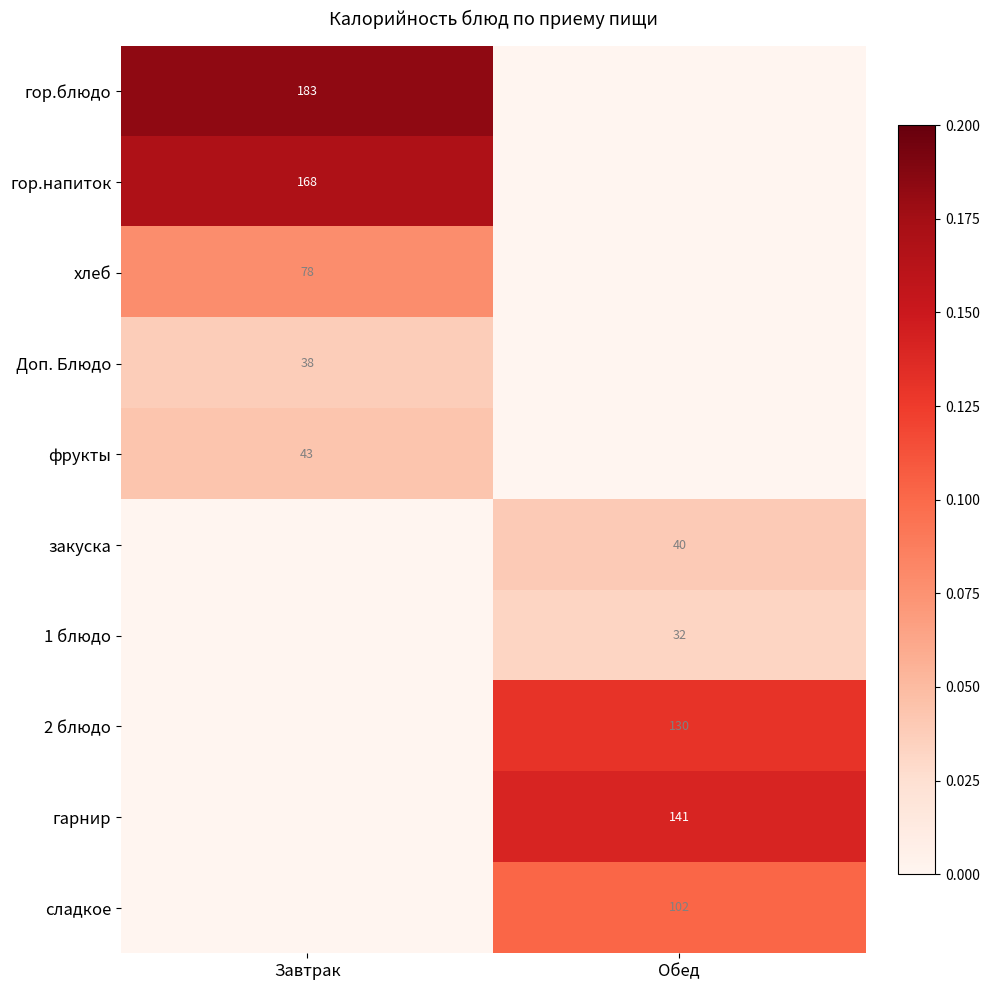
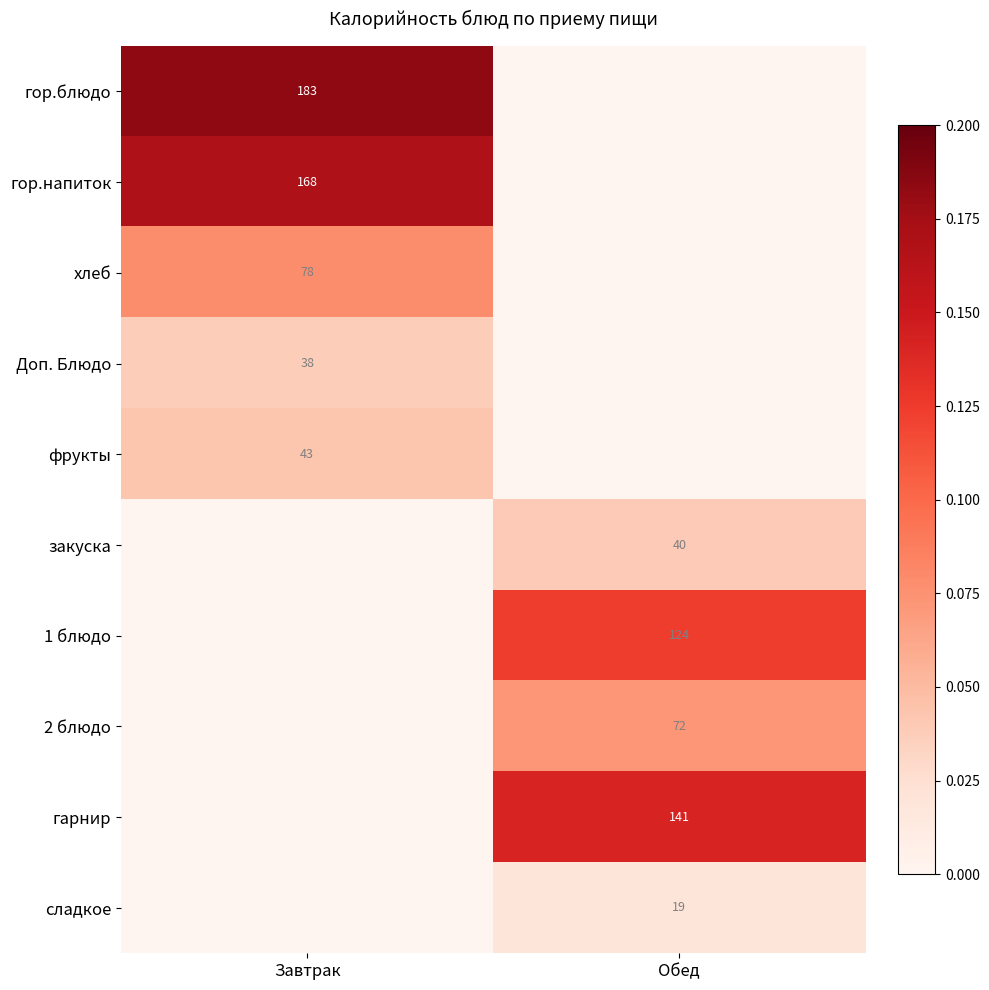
1 блюдо, Обед: 32 -> 124
2 блюдо, Обед: 130 -> 72
сладкое, Обед: 102 -> 19
